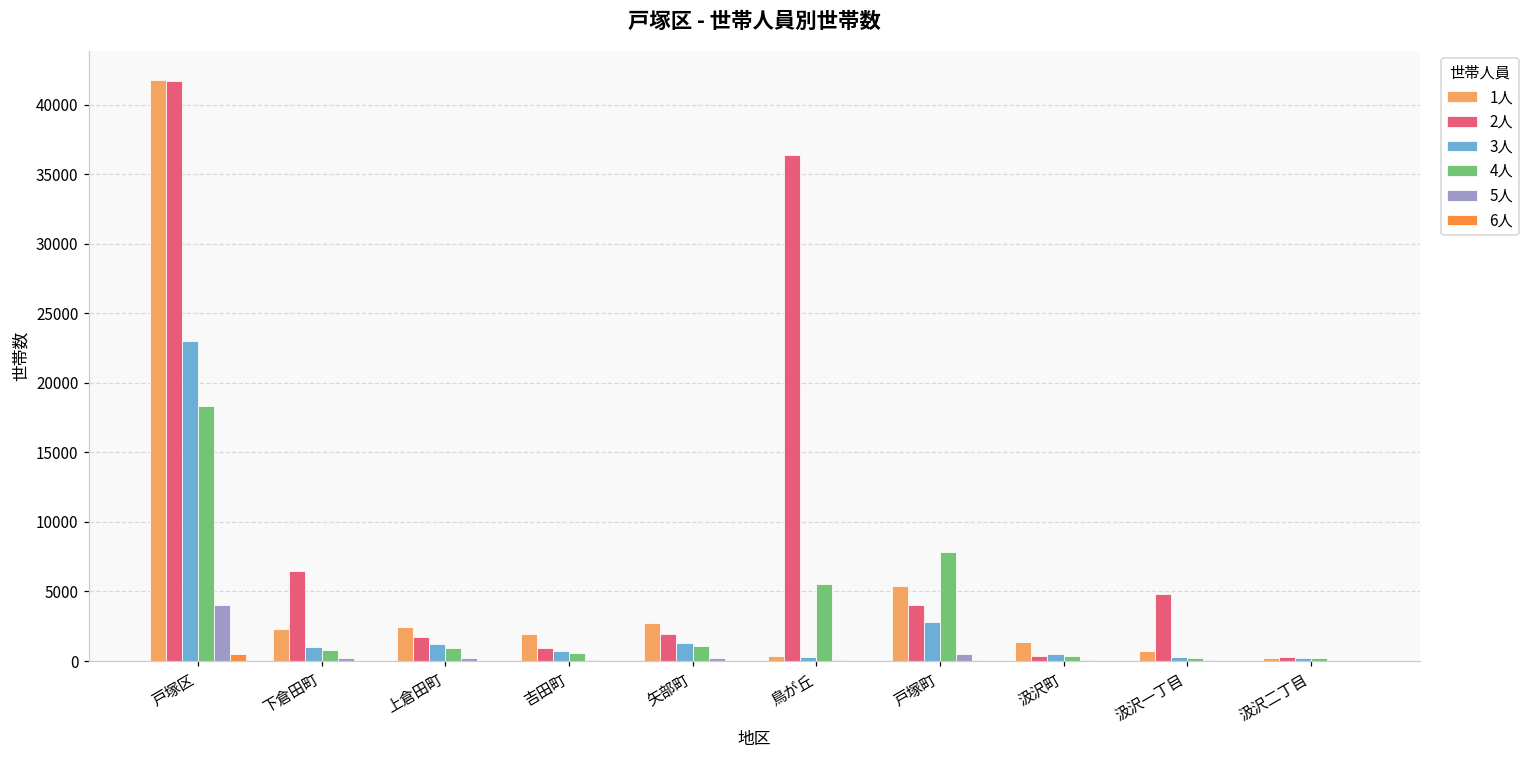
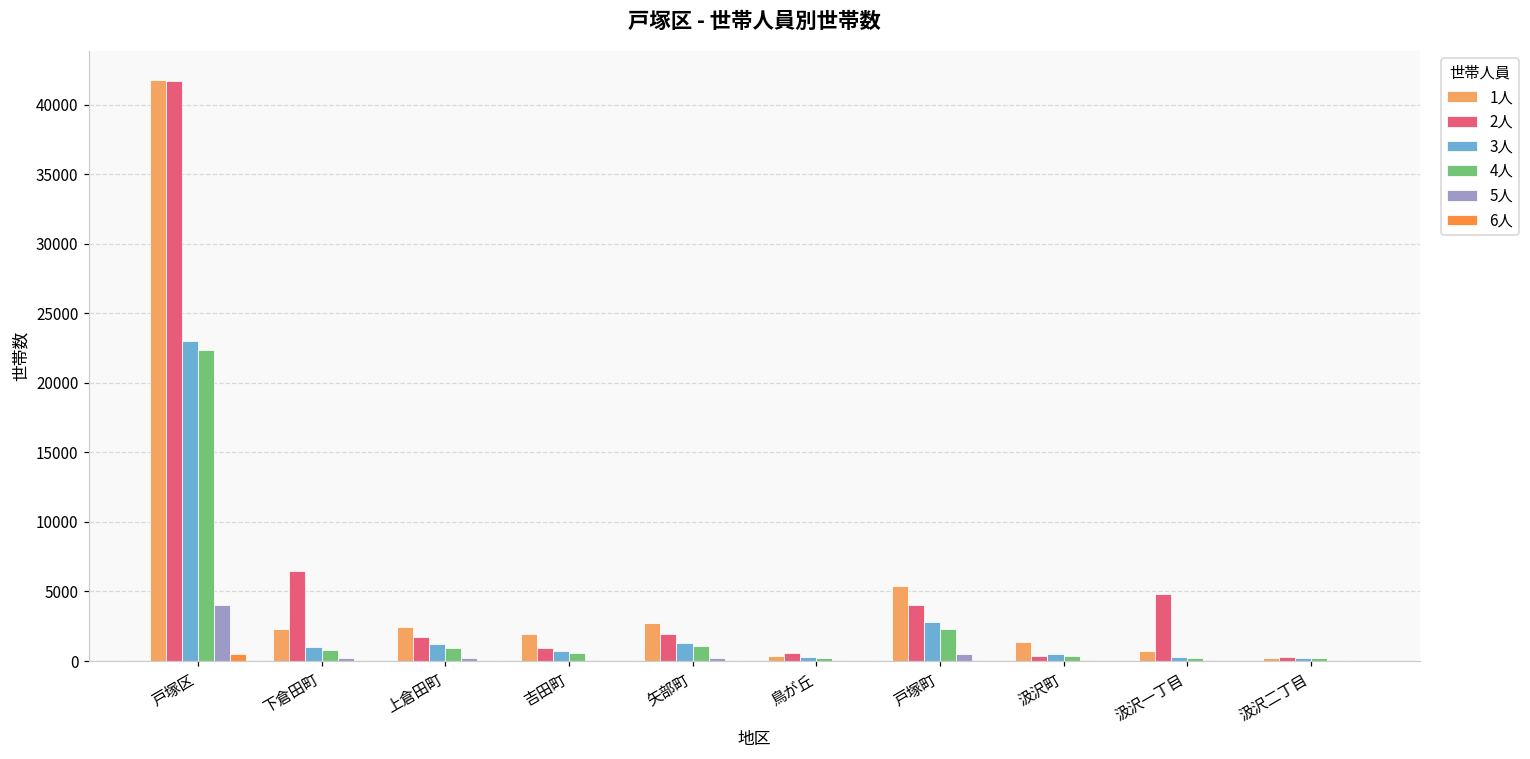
4人, 戸塚区: 18300 -> 22400
2人, 鳥が丘: 36400 -> 600
4人, 鳥が丘: 5600 -> 200
4人, 戸塚町: 7800 -> 2300
